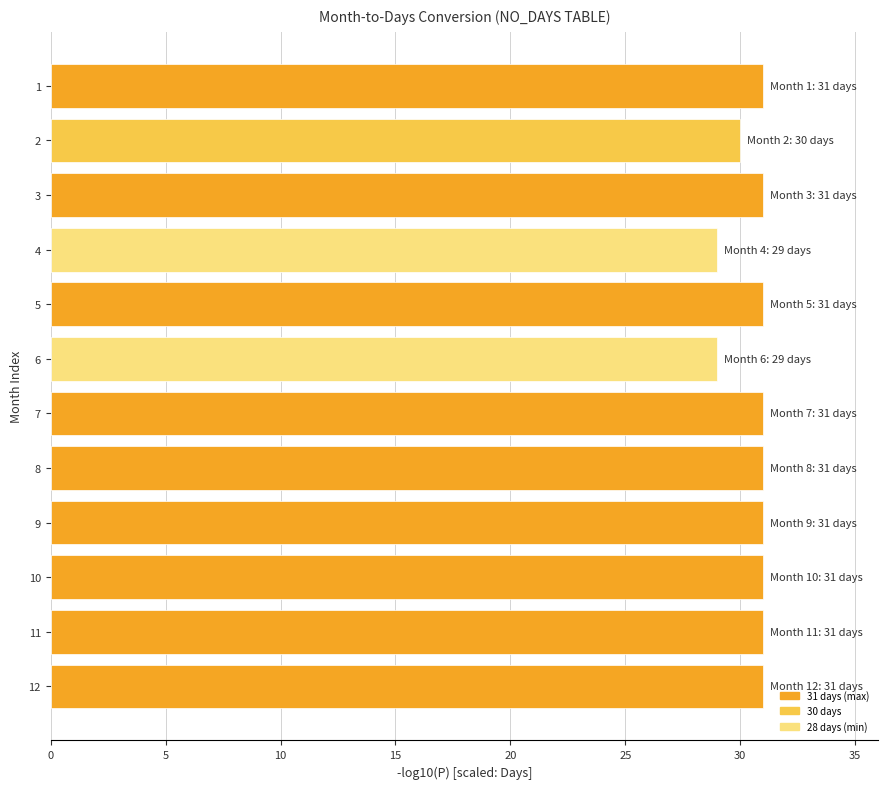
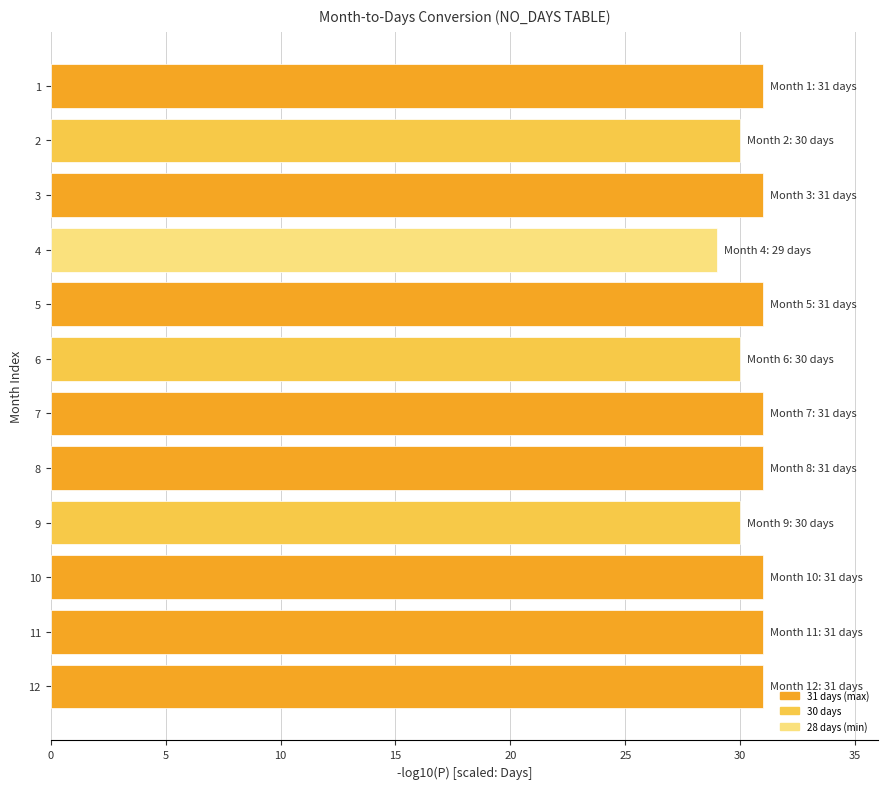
6: 29 -> 30
9: 31 -> 30
